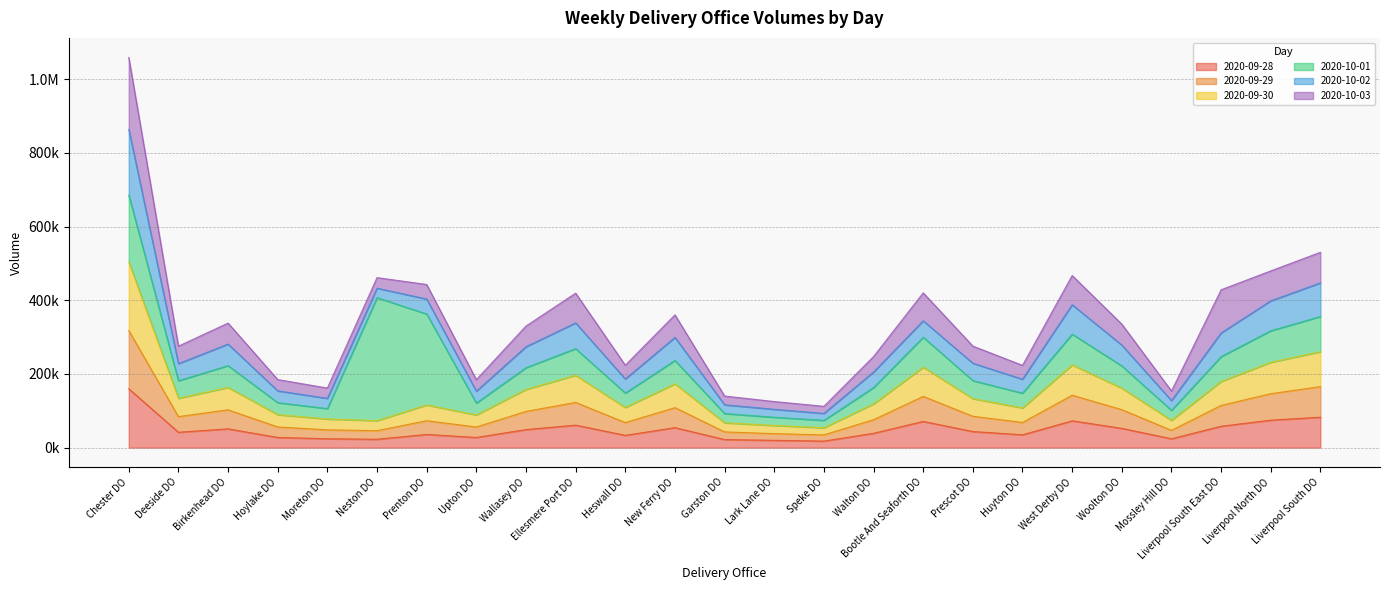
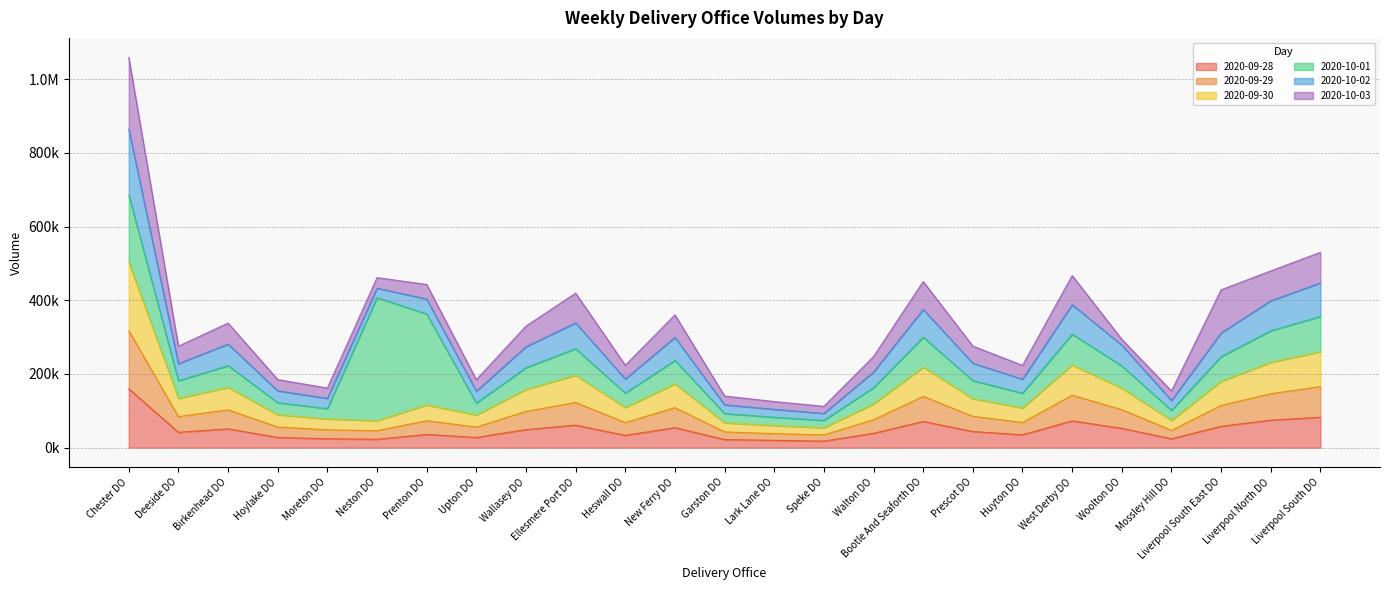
2020-10-02, Bootle And Seaforth DO: 40000 -> 80000
2020-10-03, Woolton DO: 60000 -> 20000
